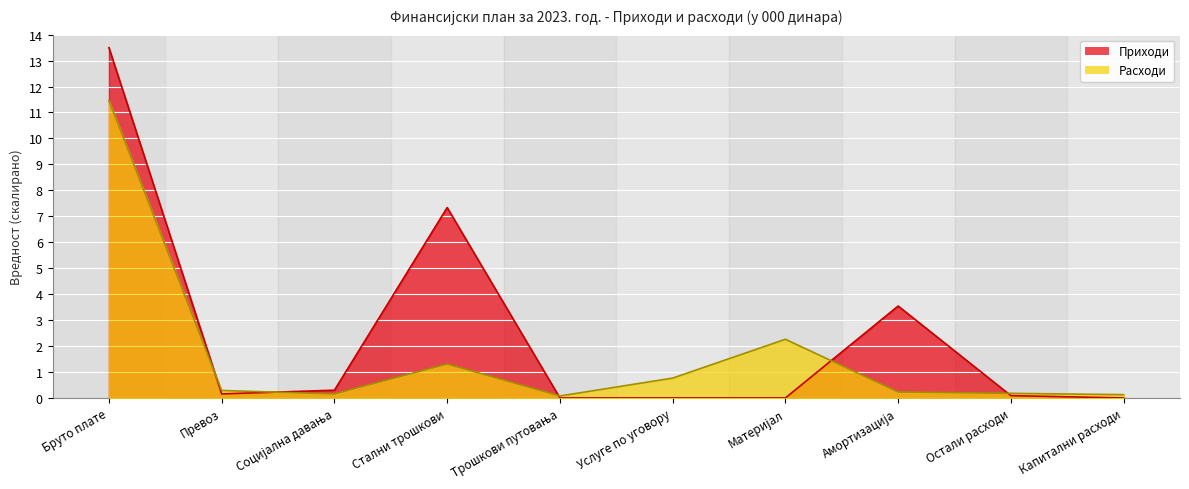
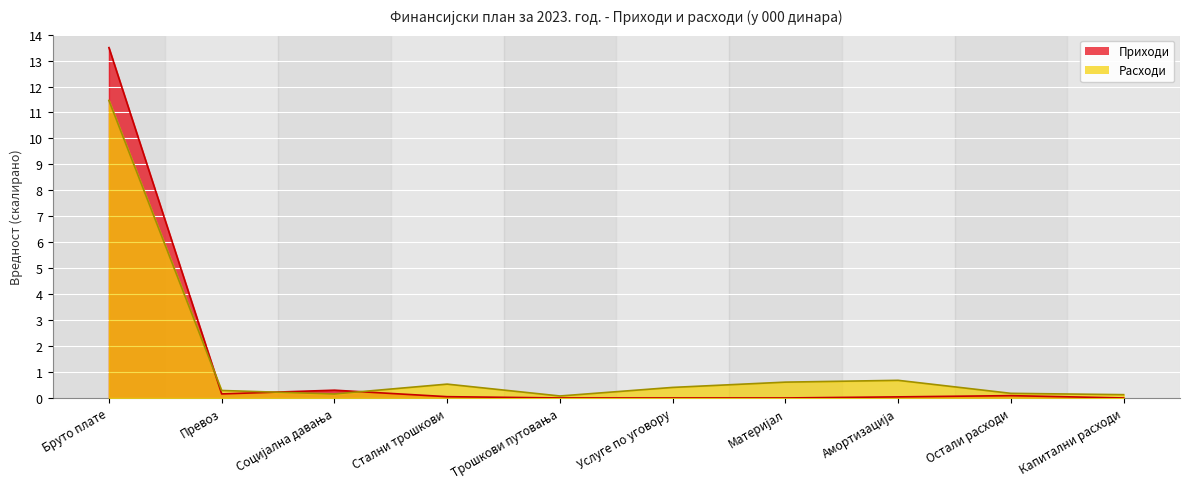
Приходи, Стални трошкови: 7.3 -> 0.0
Расходи, Стални трошкови: 1.3 -> 0.5
Расходи, Услуге по уговору: 0.8 -> 0.4
Расходи, Материјал: 2.3 -> 0.6
Приходи, Амортизација: 3.5 -> 0.0
Расходи, Амортизација: 0.2 -> 0.7
